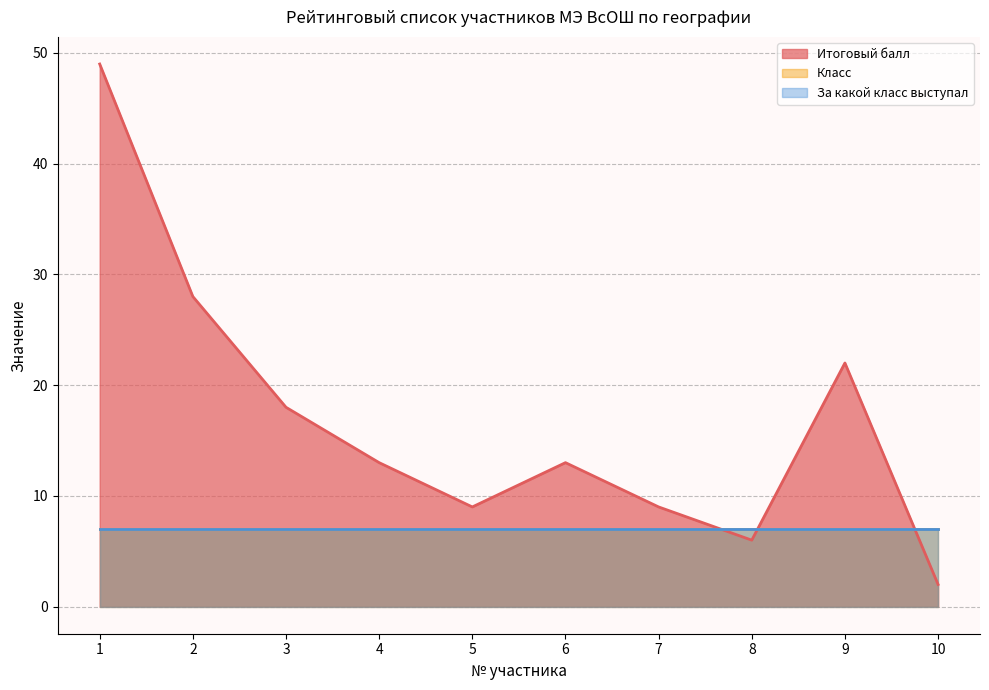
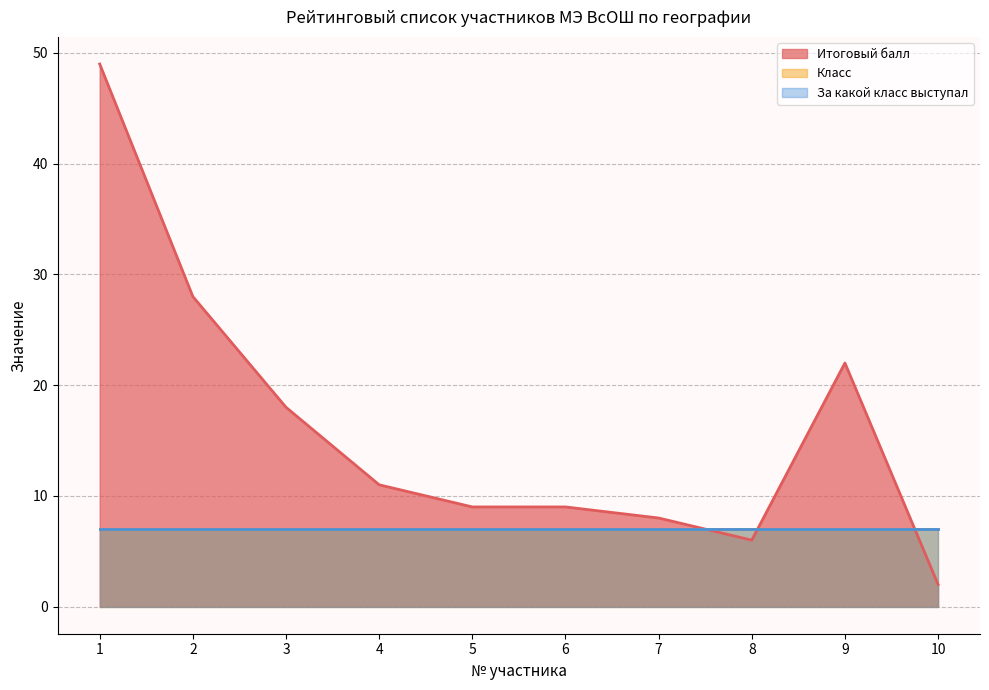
Итоговый балл, 4: 13 -> 11
Итоговый балл, 6: 13 -> 9
Итоговый балл, 7: 9 -> 8
